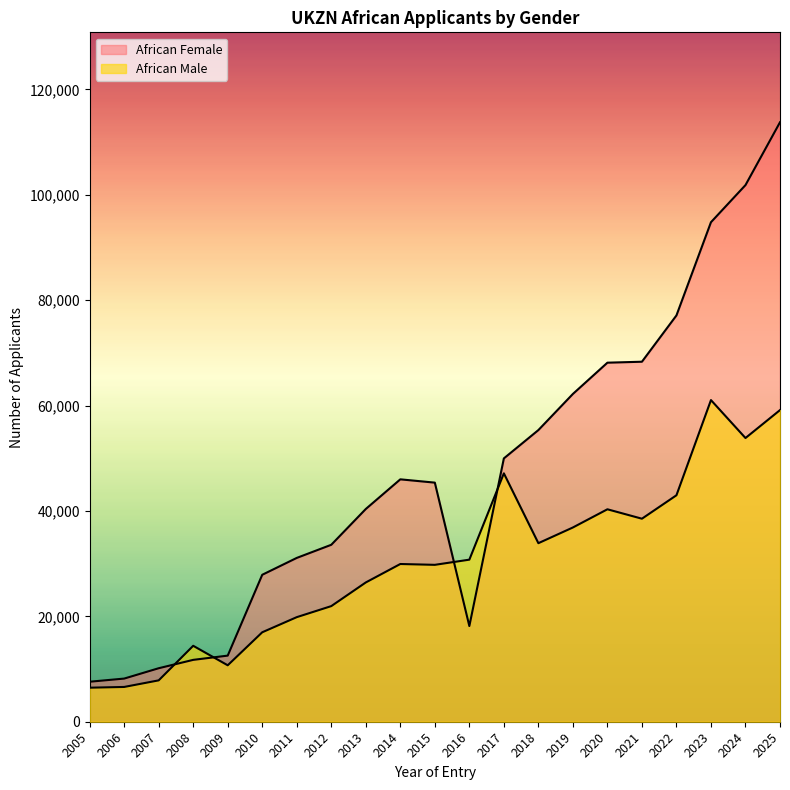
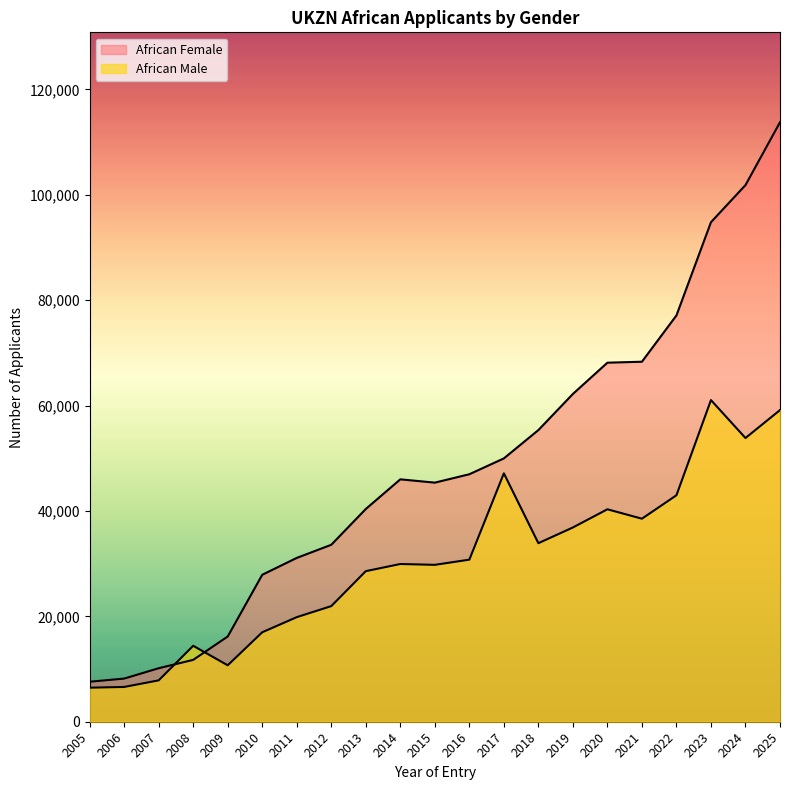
African Female, 2009: 13,000 -> 16,000
African Male, 2013: 26,000 -> 29,000
African Female, 2016: 18,000 -> 47,000
